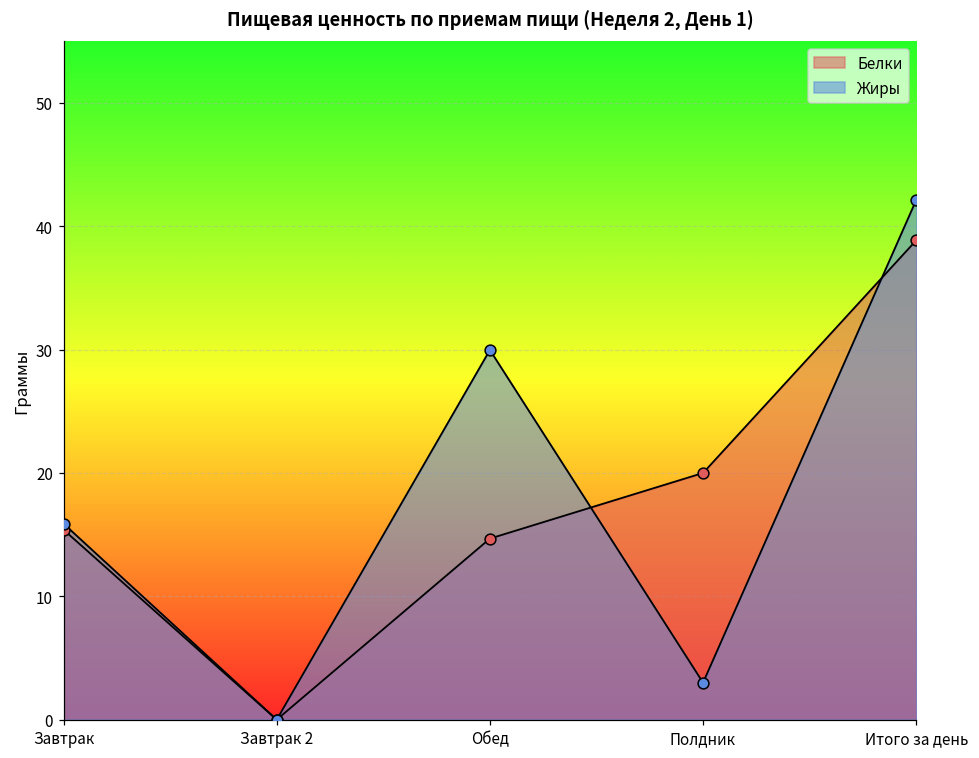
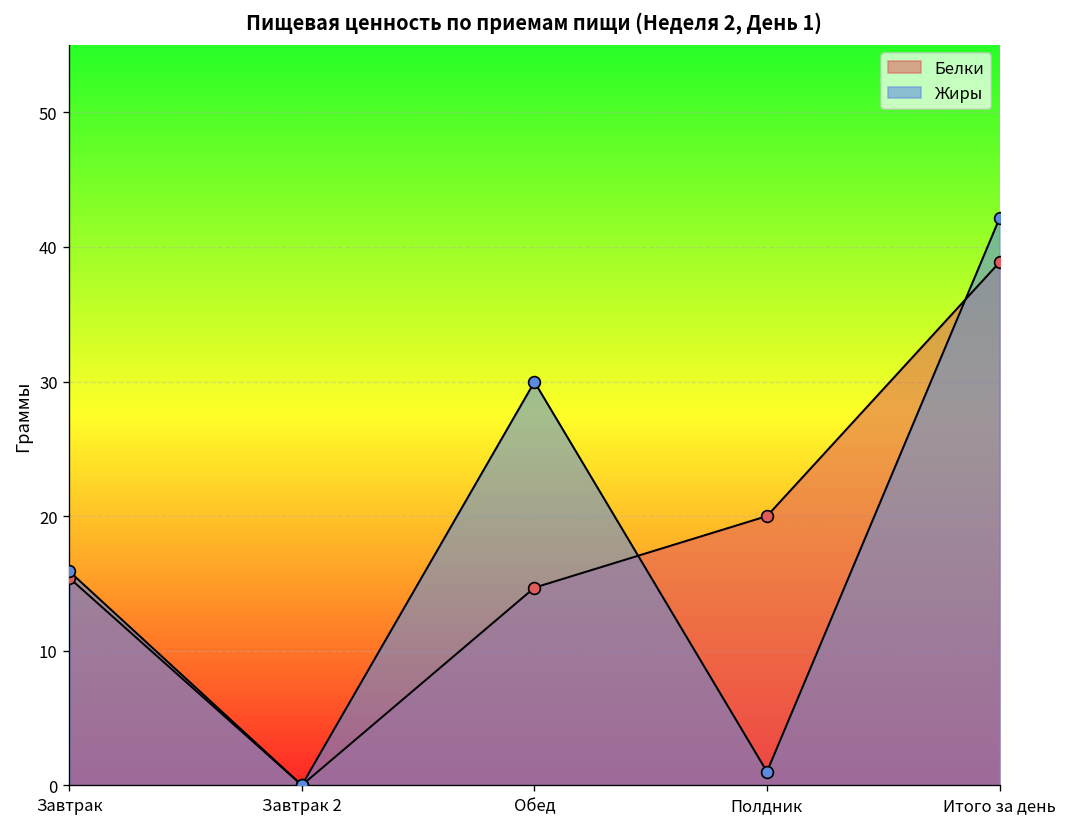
Жиры, Полдник: 3 -> 1
